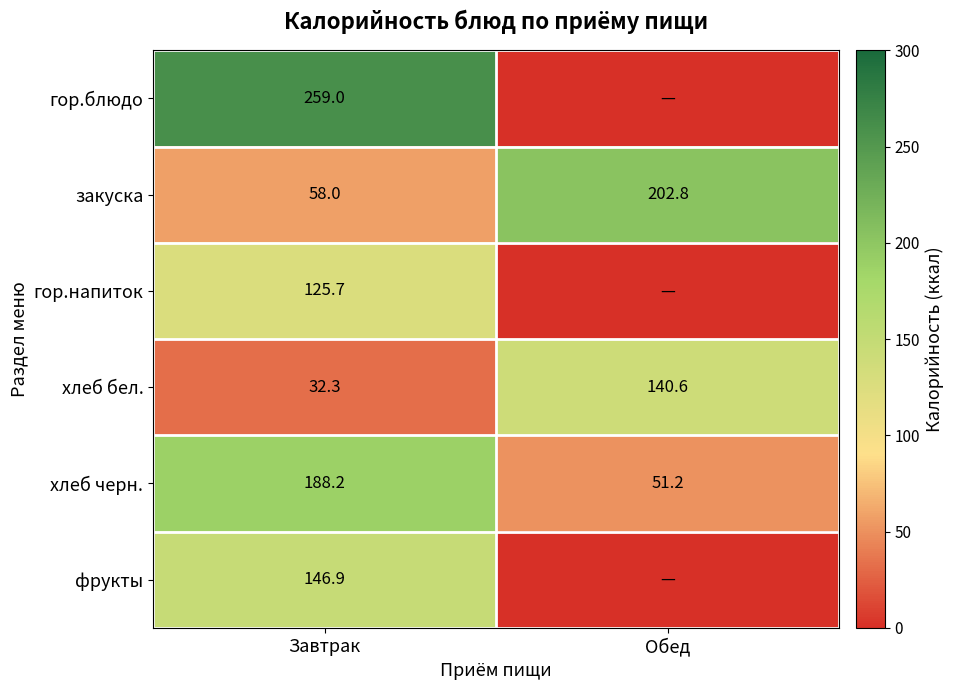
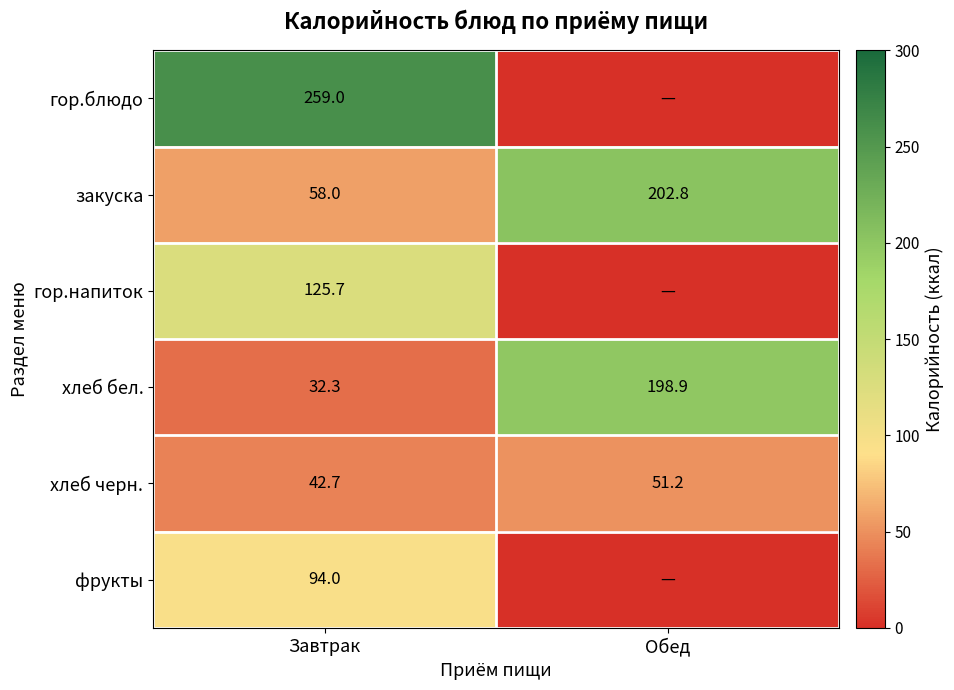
хлеб бел., Обед: 140.6 -> 198.9
хлеб черн., Завтрак: 188.2 -> 42.7
фрукты, Завтрак: 146.9 -> 94.0
